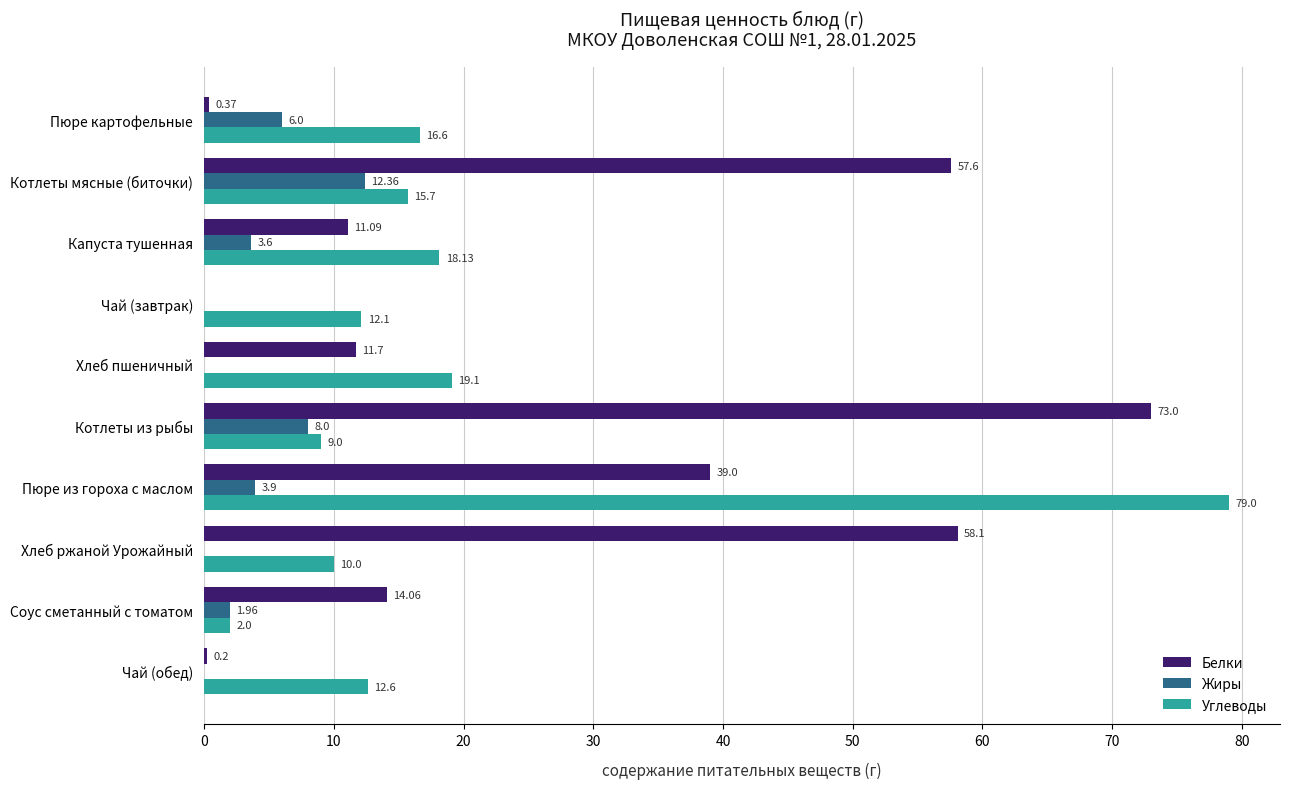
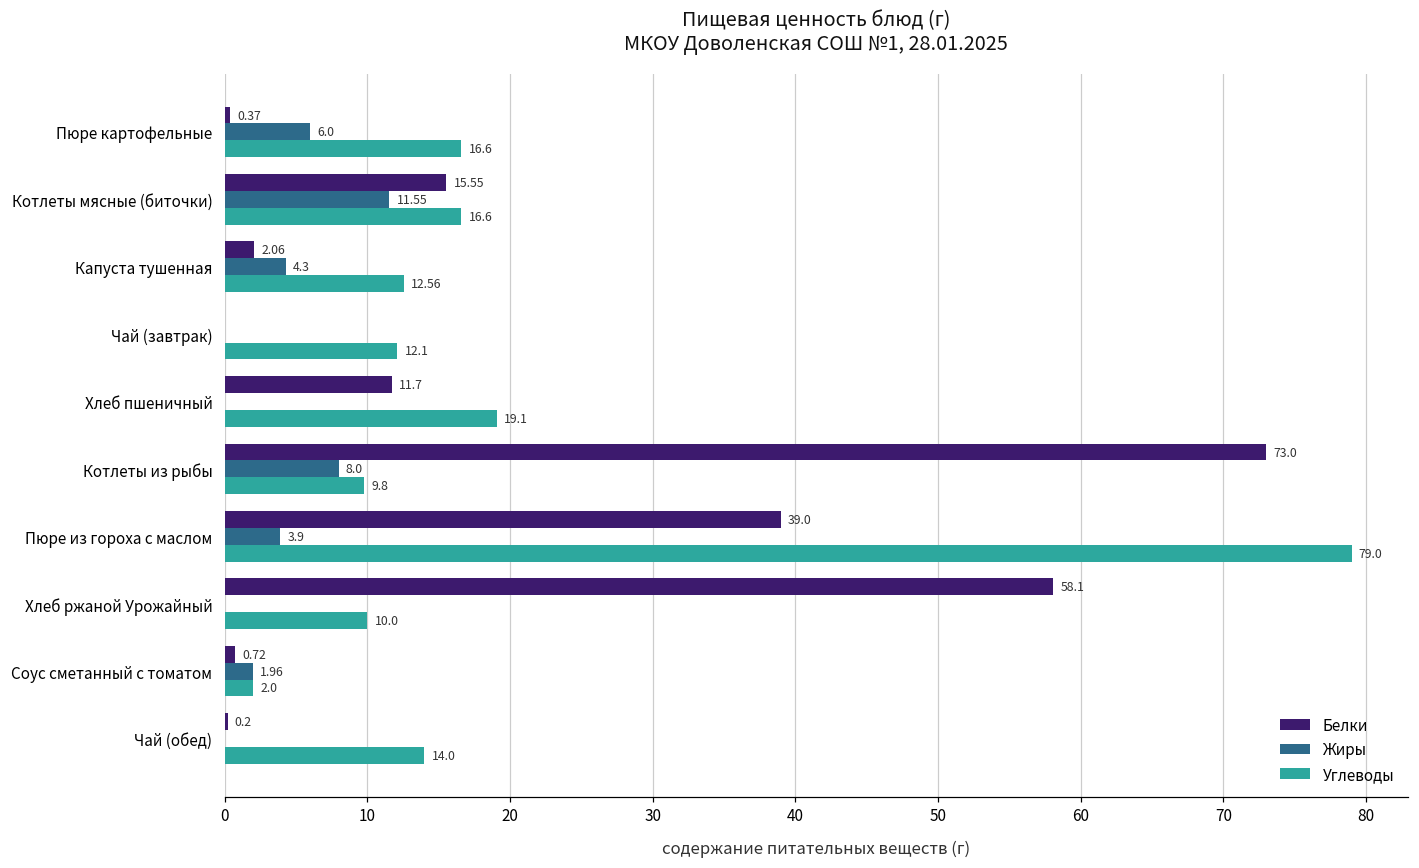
Белки, Котлеты мясные (биточки): 57.6 -> 15.55
Жиры, Котлеты мясные (биточки): 12.36 -> 11.55
Углеводы, Котлеты мясные (биточки): 15.7 -> 16.6
Белки, Капуста тушенная: 11.09 -> 2.06
Жиры, Капуста тушенная: 3.6 -> 4.3
Углеводы, Капуста тушенная: 18.13 -> 12.56
Углеводы, Котлеты из рыбы: 9.0 -> 9.8
Белки, Соус сметанный с томатом: 14.06 -> 0.72
Углеводы, Чай (обед): 12.6 -> 14.0
